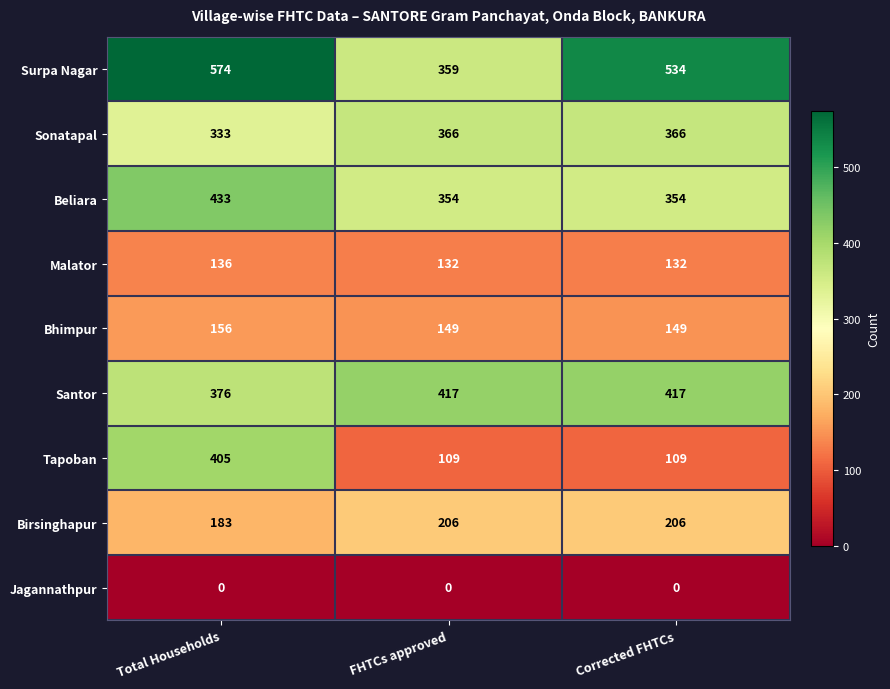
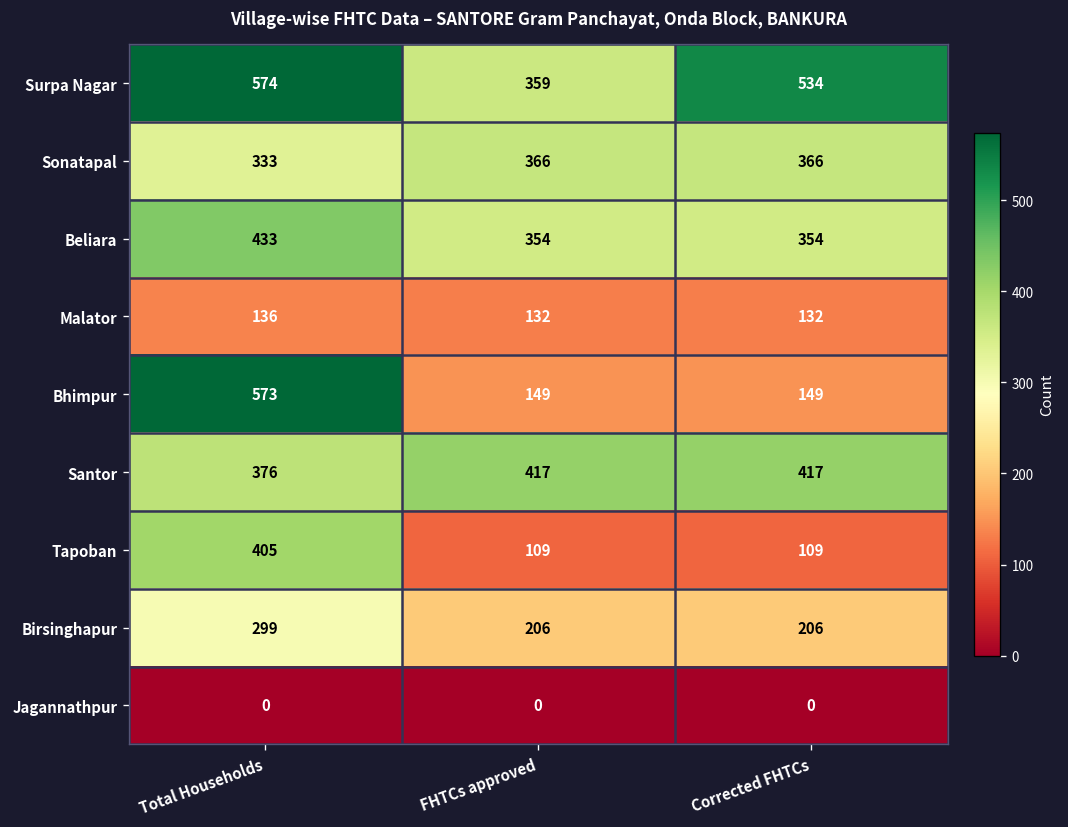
Bhimpur, Total Households: 156 -> 573
Birsinghapur, Total Households: 183 -> 299
